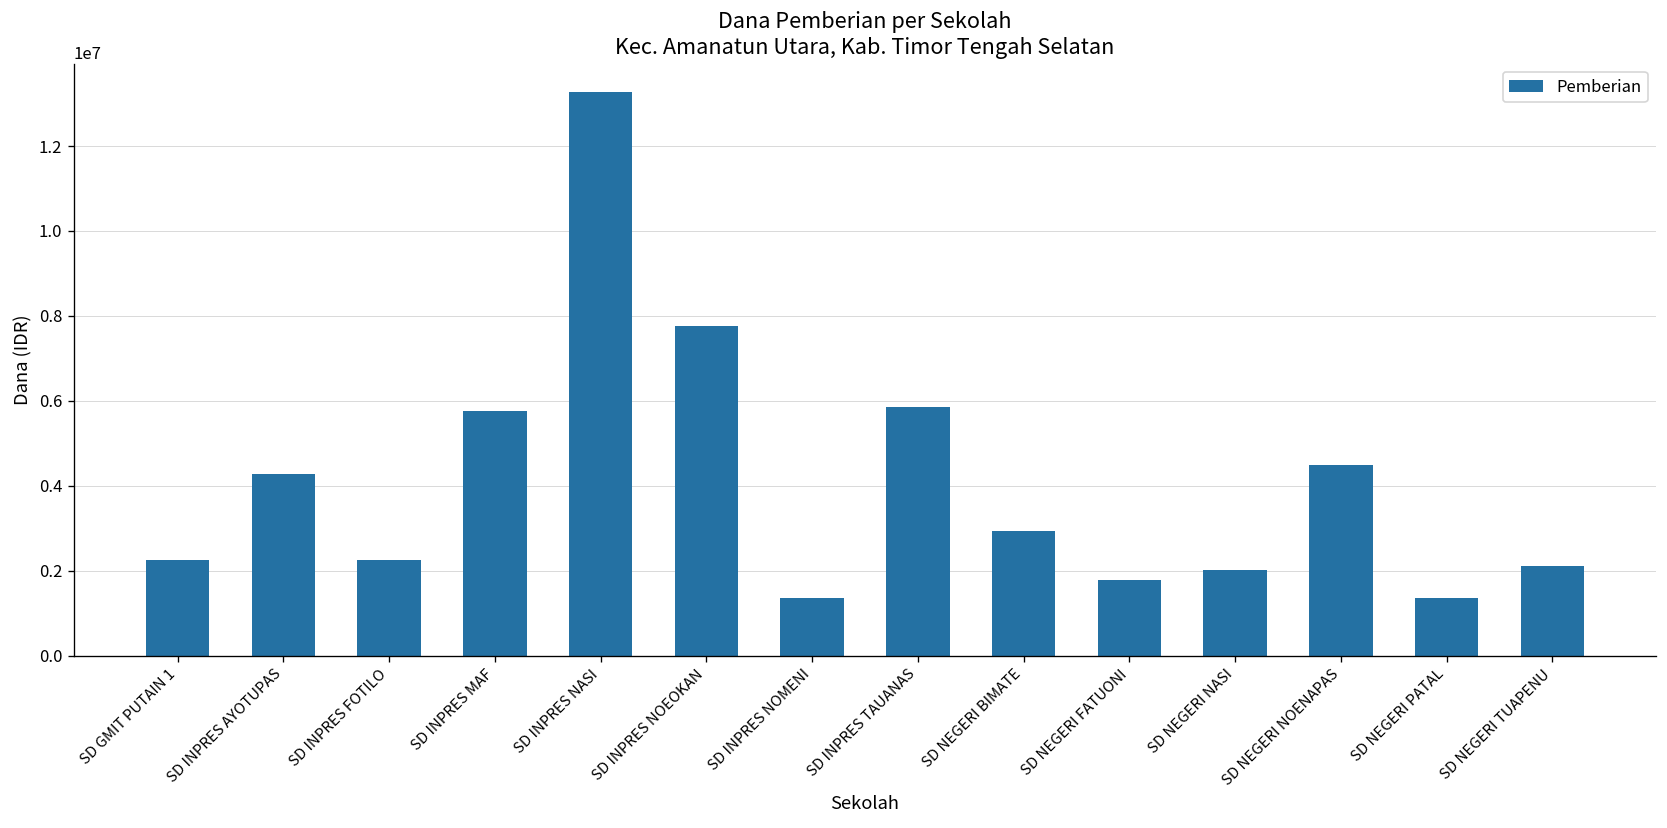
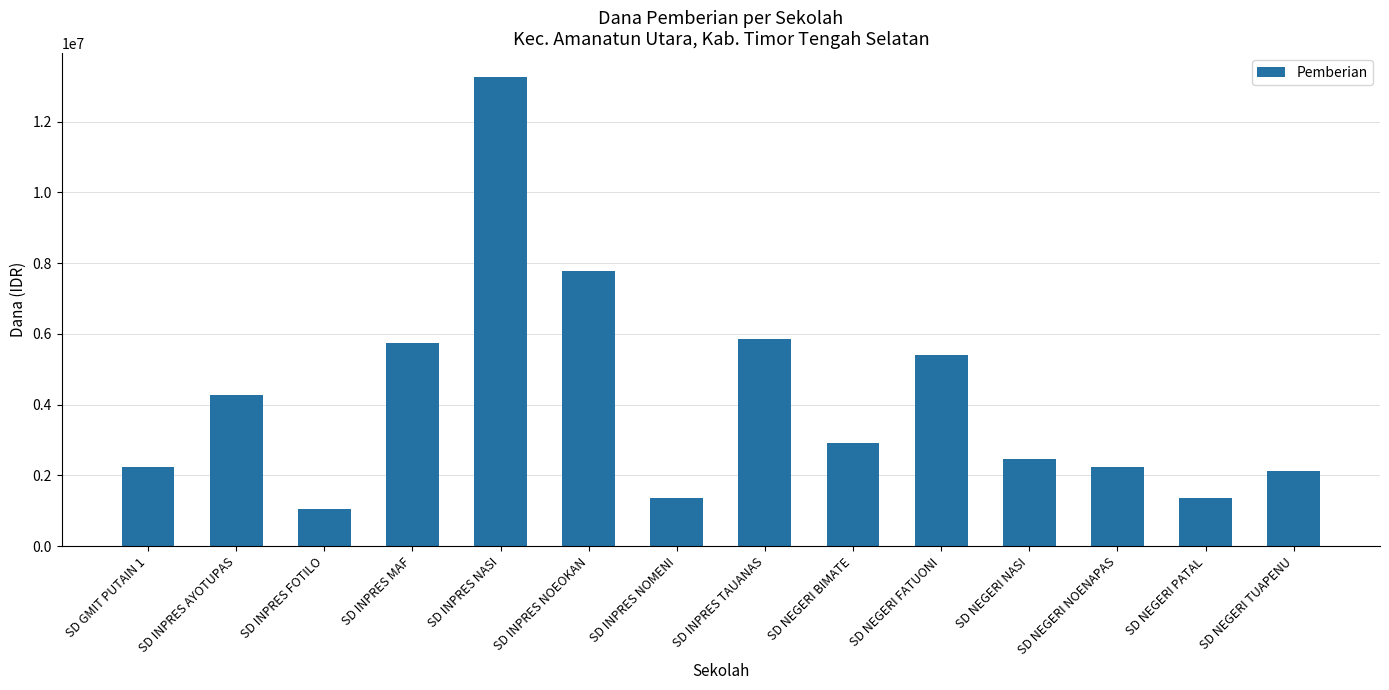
SD INPRES FOTILO: 2300000 -> 1000000
SD NEGERI FATUONI: 1800000 -> 5400000
SD NEGERI NASI: 2000000 -> 2500000
SD NEGERI NOENAPAS: 4500000 -> 2300000
